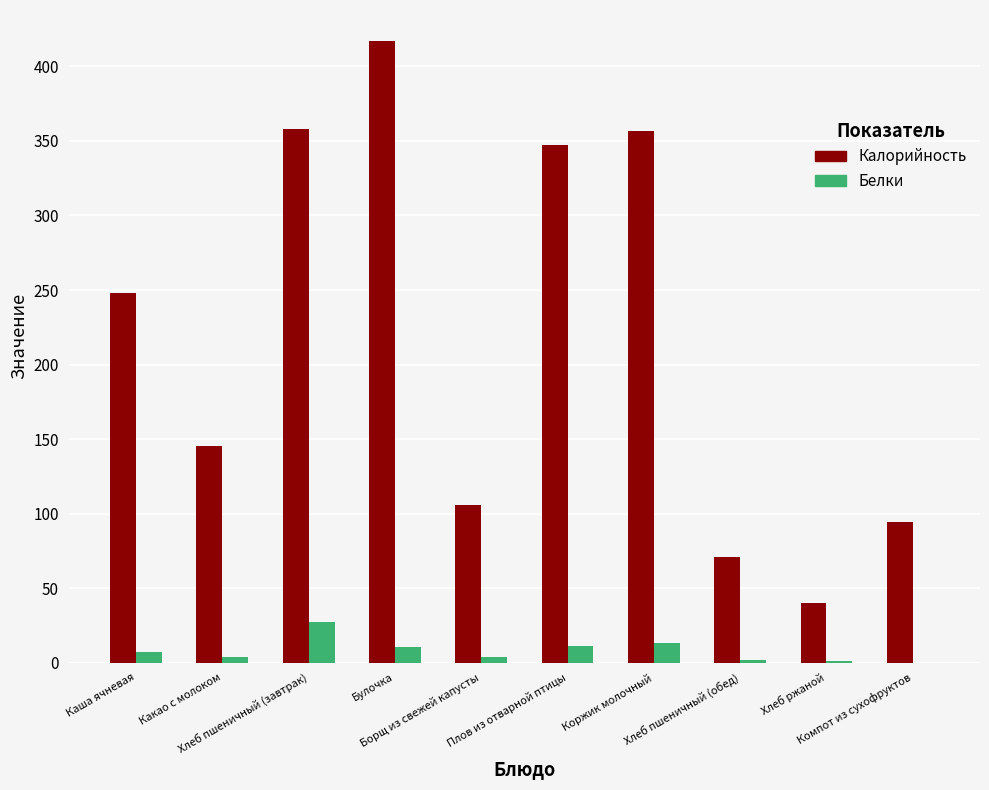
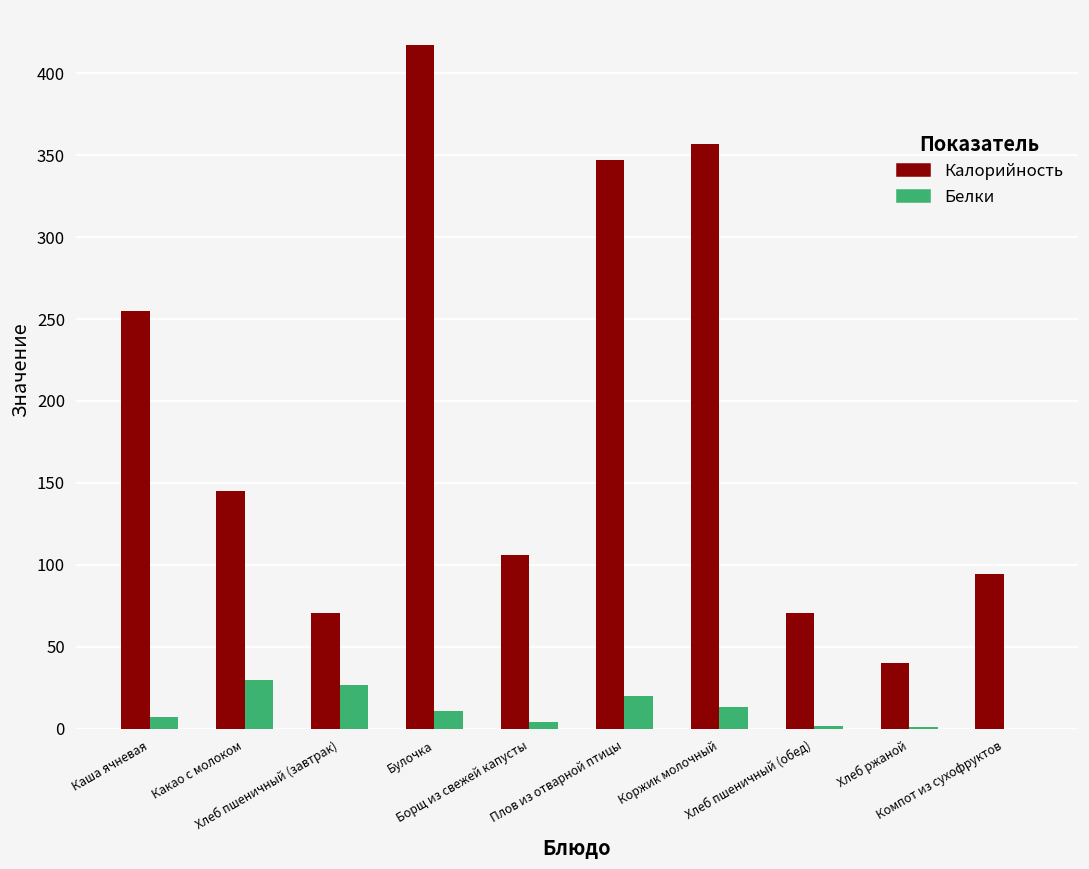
Калорийность, Каша ячневая: 248 -> 255
Белки, Какао с молоком: 4 -> 30
Калорийность, Хлеб пшеничный (завтрак): 358 -> 71
Белки, Плов из отварной птицы: 11 -> 20
